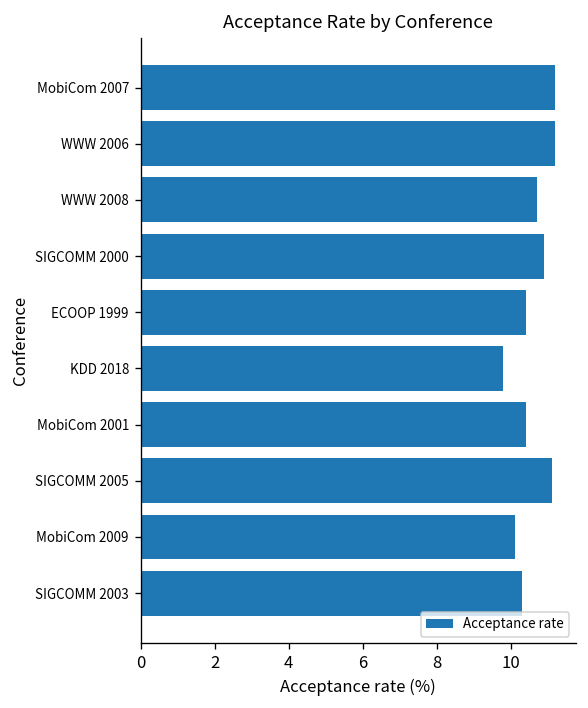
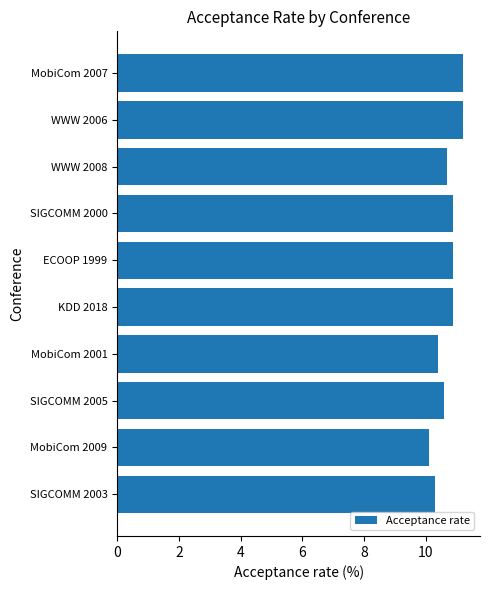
ECOOP 1999: 10.4 -> 10.9
KDD 2018: 9.8 -> 10.9
SIGCOMM 2005: 11.1 -> 10.6
